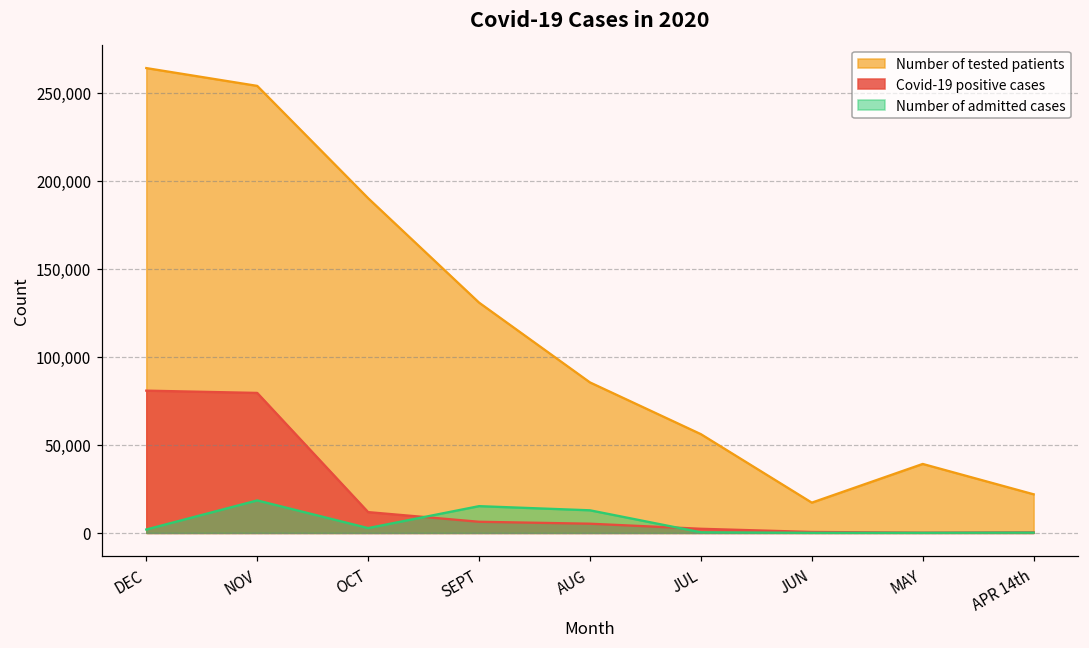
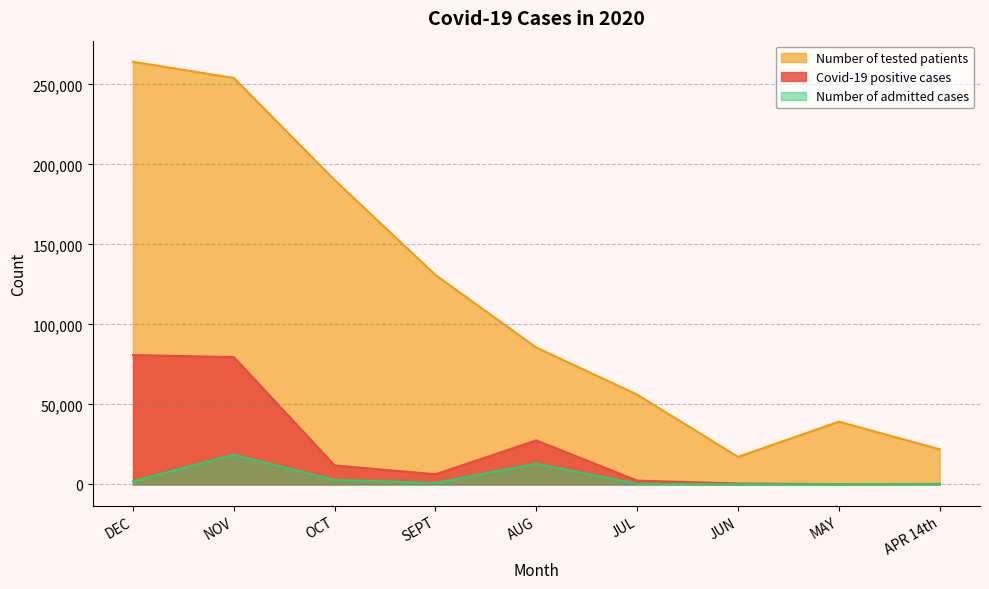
Number of admitted cases, SEPT: 15,000 -> 1,000
Covid-19 positive cases, AUG: 5,000 -> 28,000
